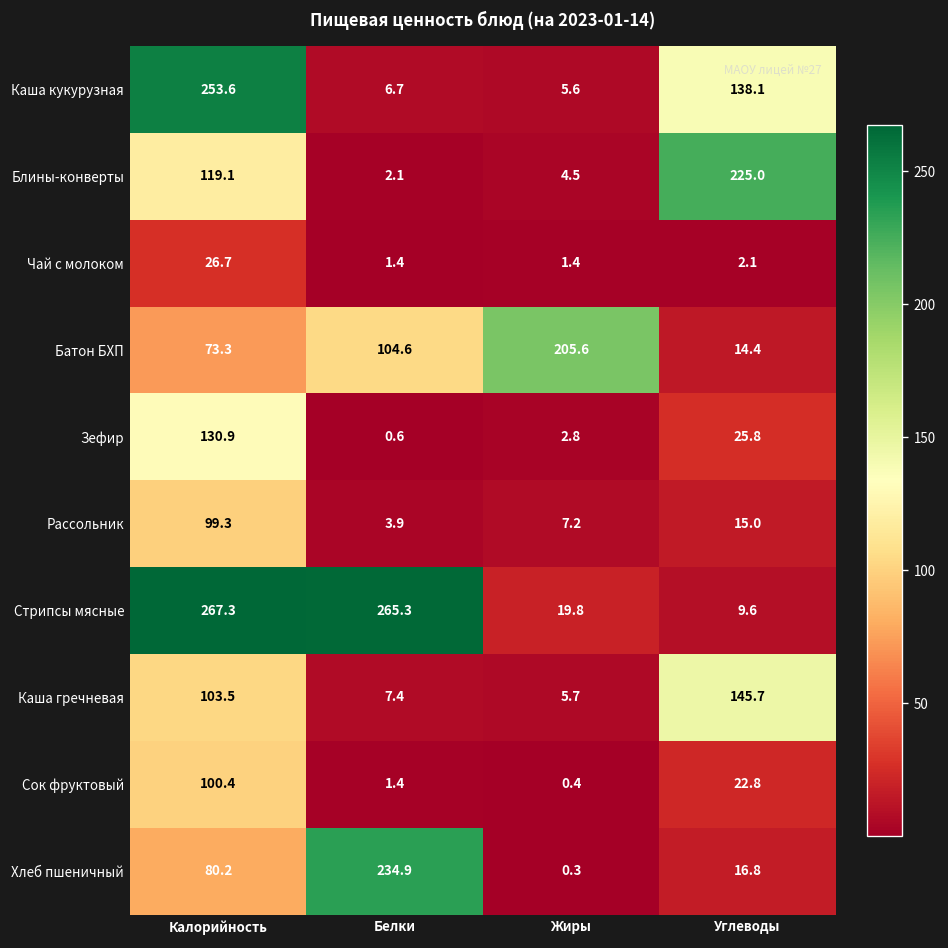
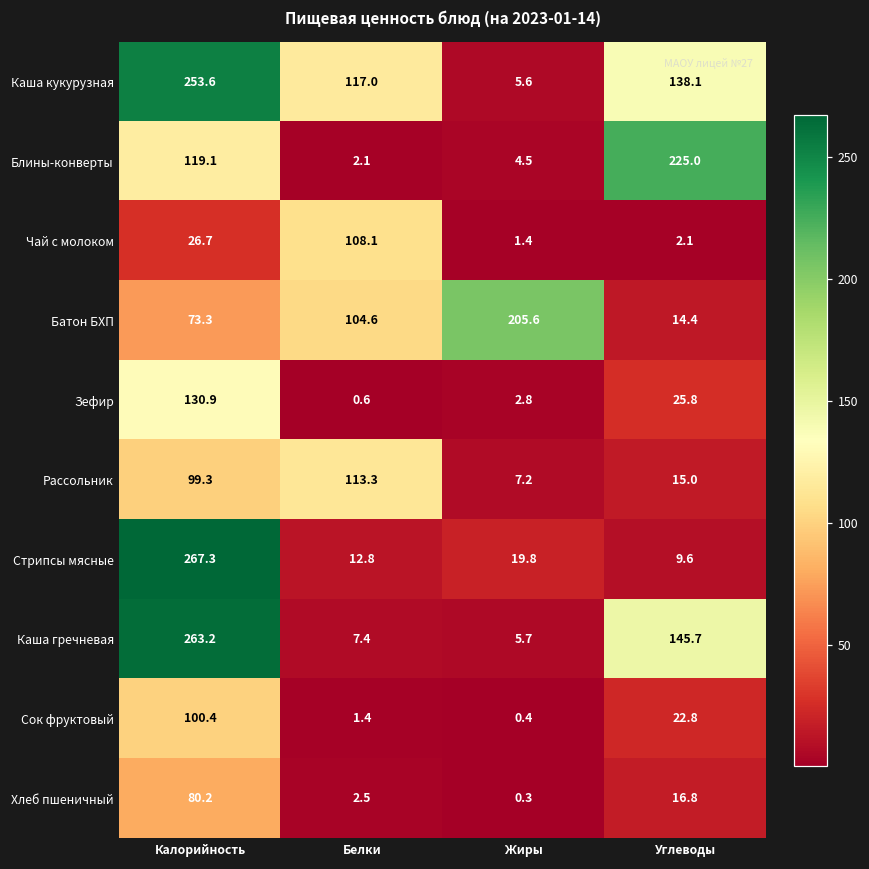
Каша кукурузная, Белки: 6.7 -> 117.0
Чай с молоком, Белки: 1.4 -> 108.1
Рассольник, Белки: 3.9 -> 113.3
Стрипсы мясные, Белки: 265.3 -> 12.8
Каша гречневая, Калорийность: 103.5 -> 263.2
Хлеб пшеничный, Белки: 234.9 -> 2.5
